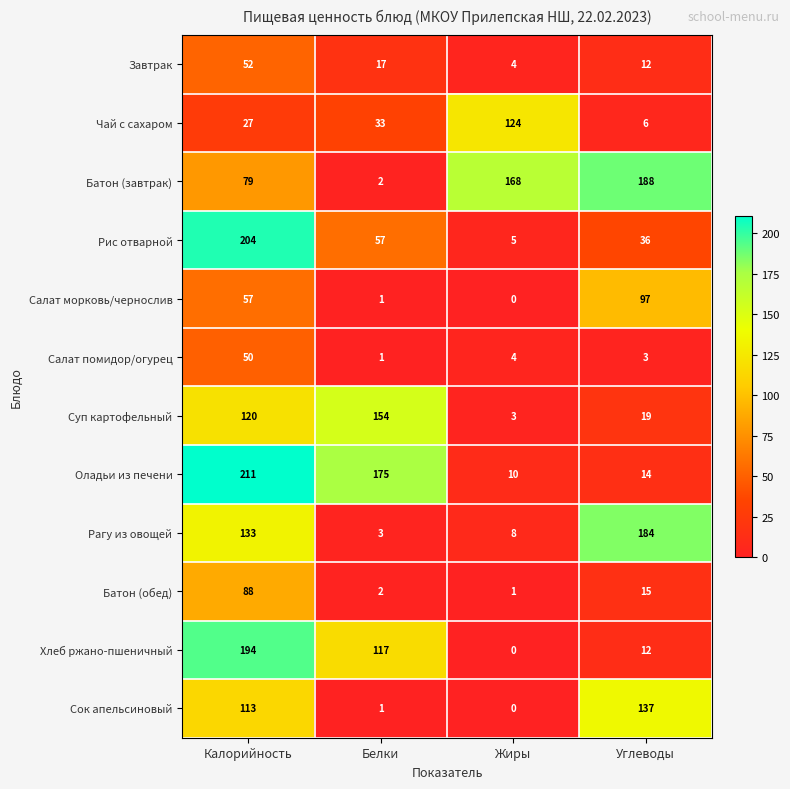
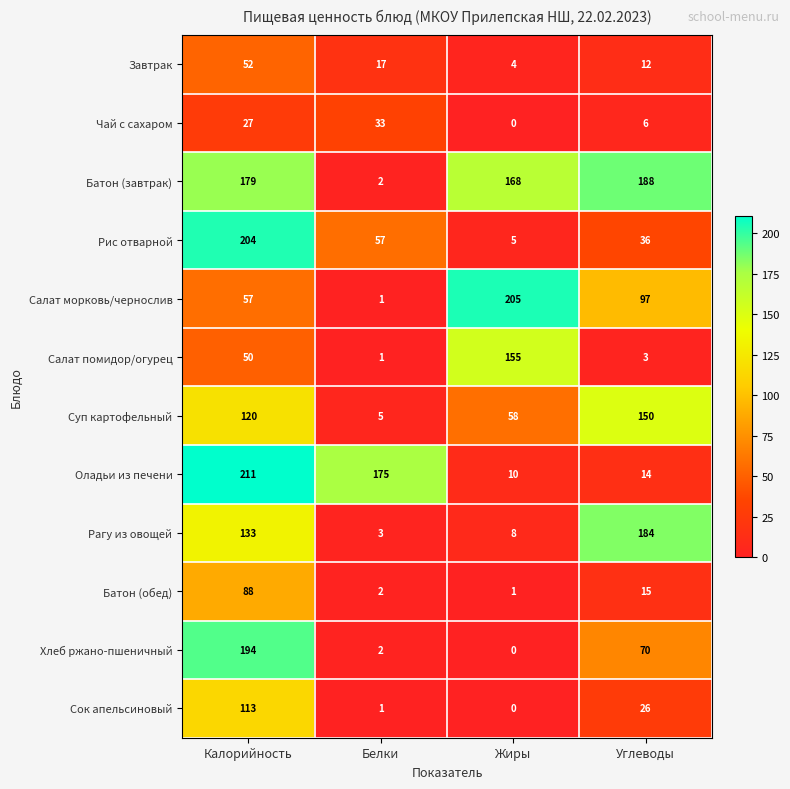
Чай с сахаром, Жиры: 124 -> 0
Батон (завтрак), Калорийность: 79 -> 179
Салат морковь/чернослив, Жиры: 0 -> 205
Салат помидор/огурец, Жиры: 4 -> 155
Суп картофельный, Белки: 154 -> 5
Суп картофельный, Жиры: 3 -> 58
Суп картофельный, Углеводы: 19 -> 150
Хлеб ржано-пшеничный, Белки: 117 -> 2
Хлеб ржано-пшеничный, Углеводы: 12 -> 70
Сок апельсиновый, Углеводы: 137 -> 26
